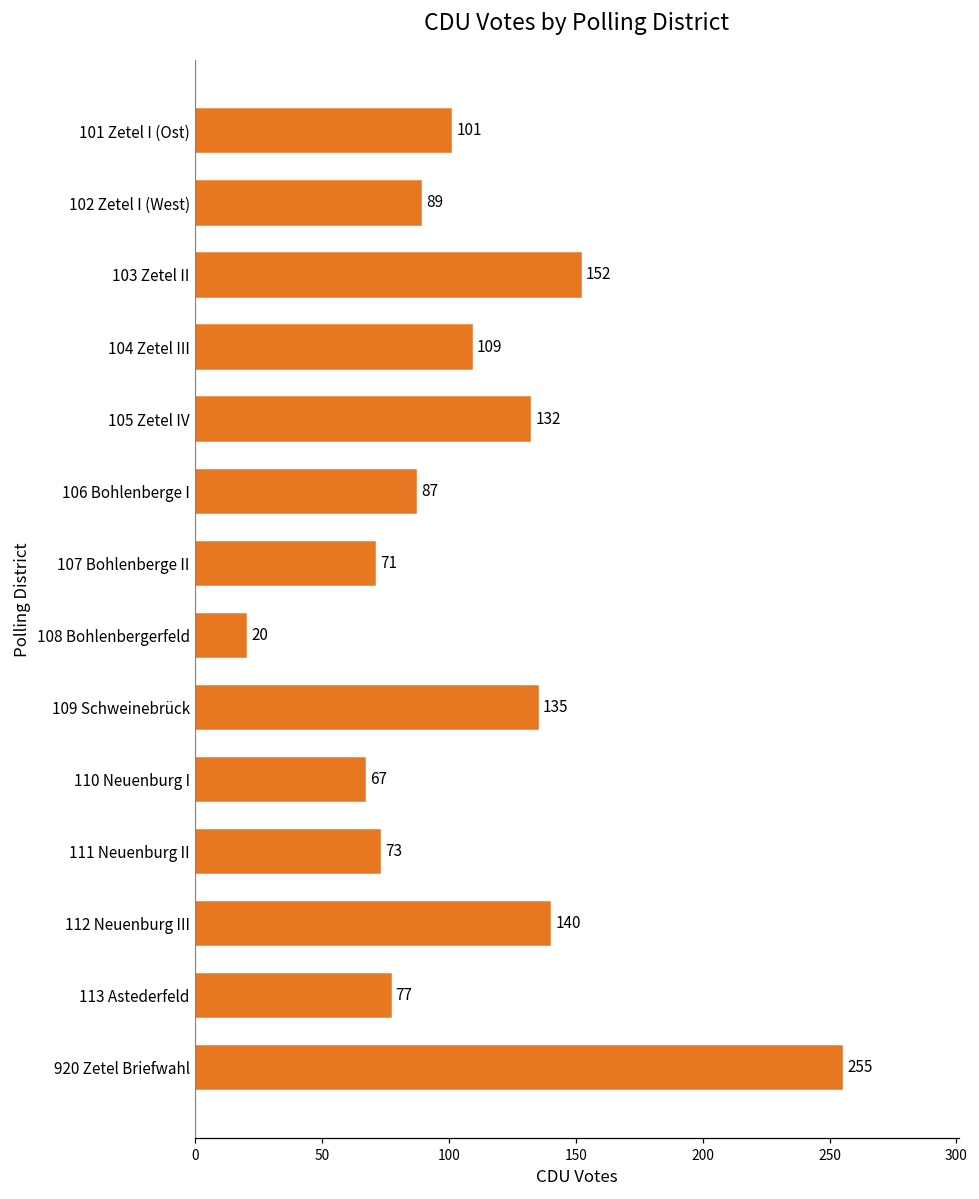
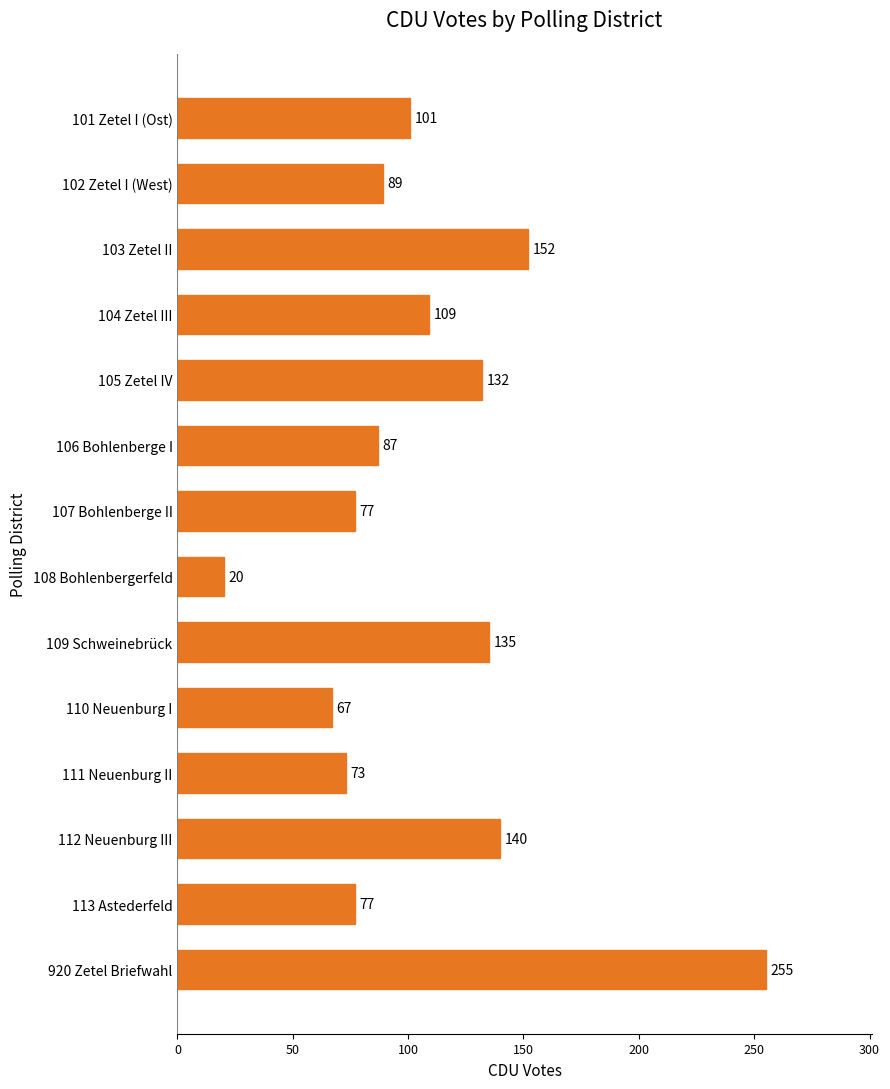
107 Bohlenberge II: 71 -> 77
